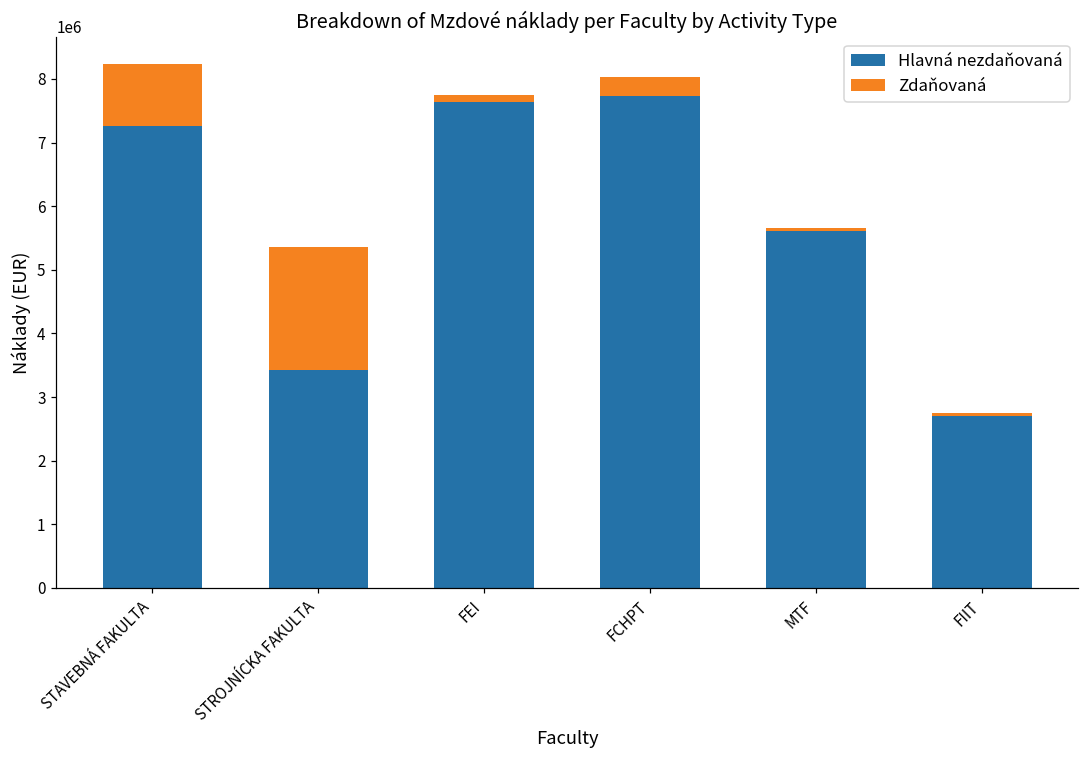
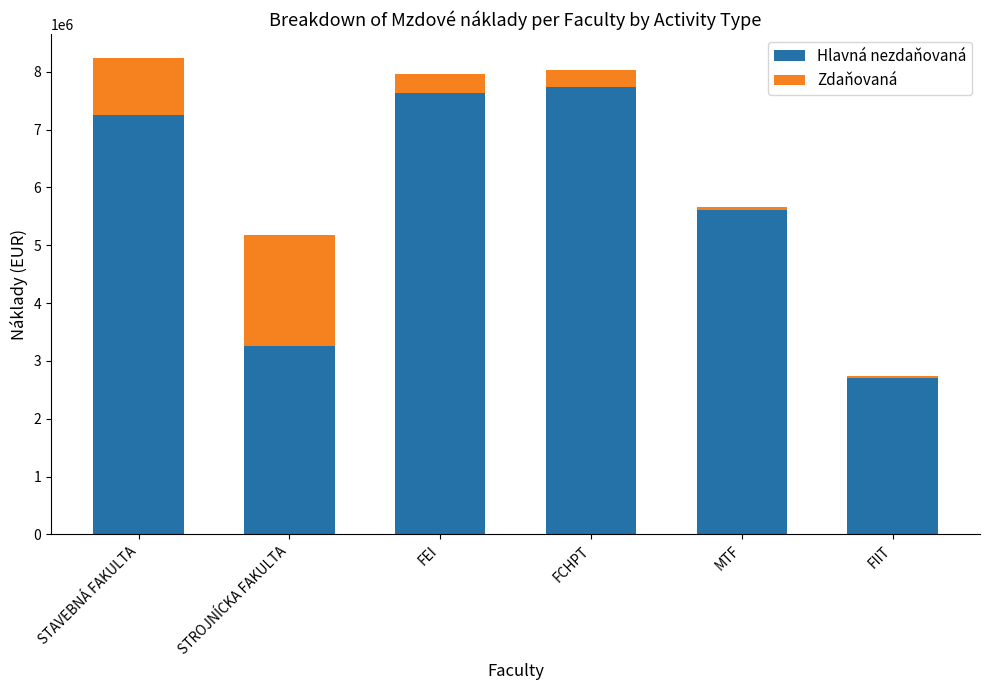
Hlavná nezdaňovaná, STROJNÍCKA FAKULTA: 3400000 -> 3300000
Zdaňovaná, FEI: 100000 -> 300000
